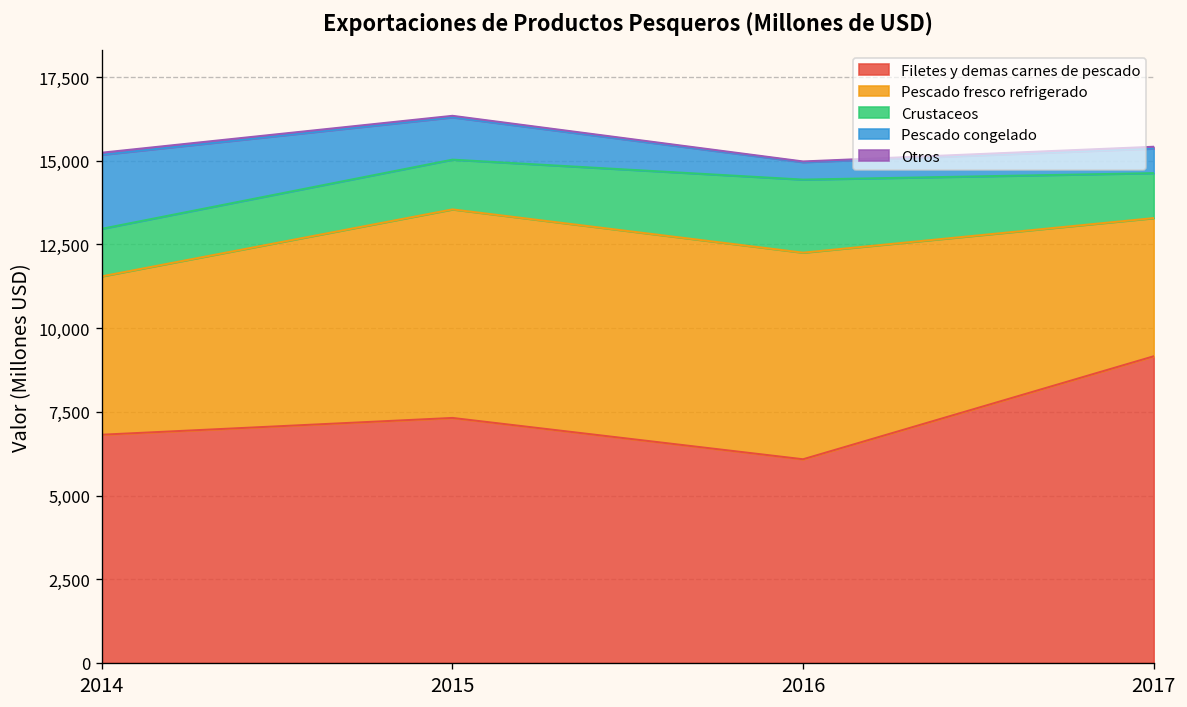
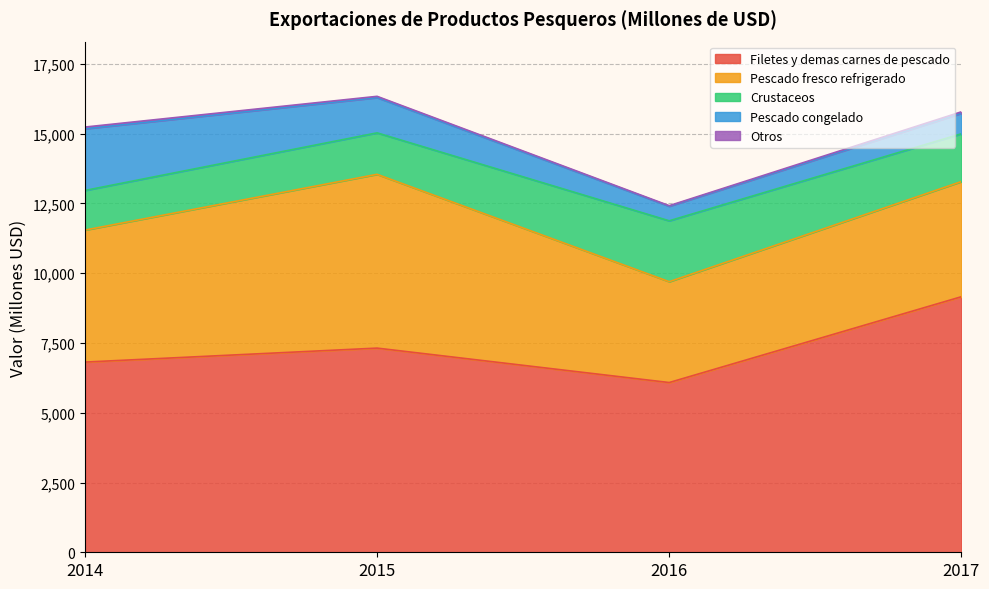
Pescado fresco refrigerado, 2016: 6,200 -> 3,600
Crustaceos, 2017: 1,300 -> 1,700
